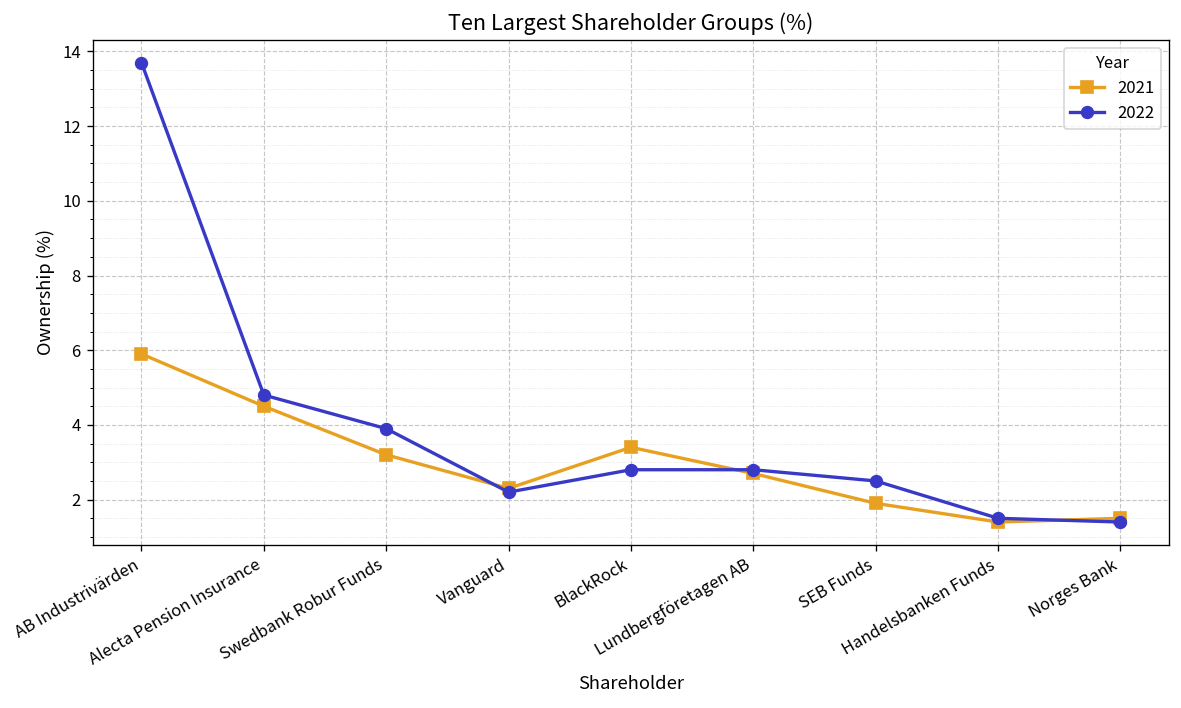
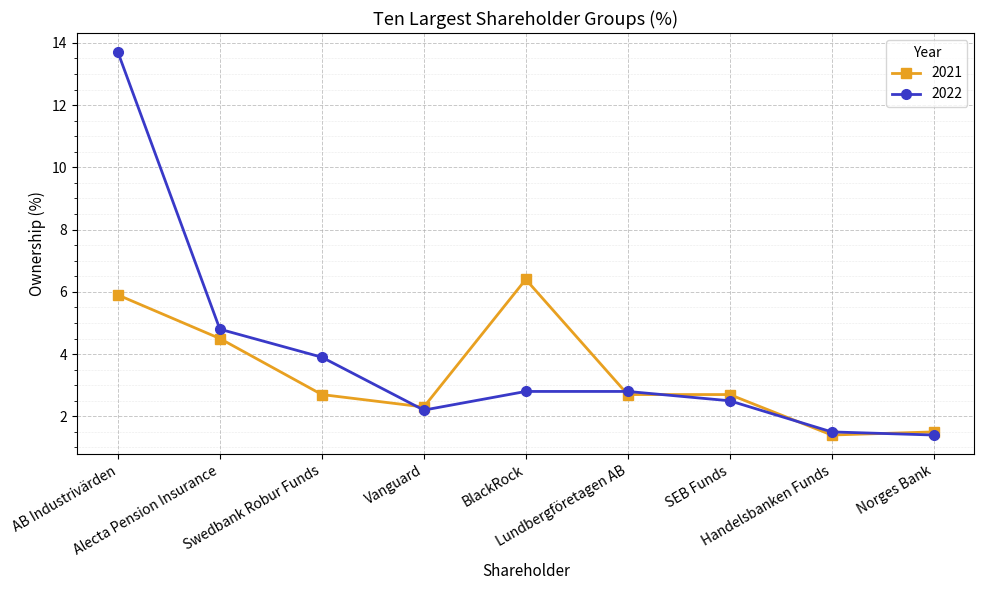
2021, Swedbank Robur Funds: 3.2 -> 2.7
2021, BlackRock: 3.4 -> 6.4
2021, SEB Funds: 1.9 -> 2.7
